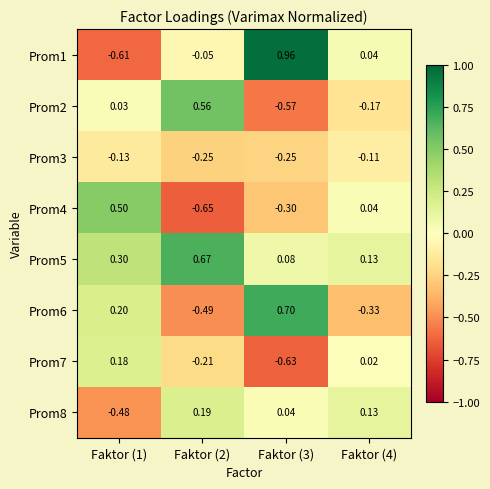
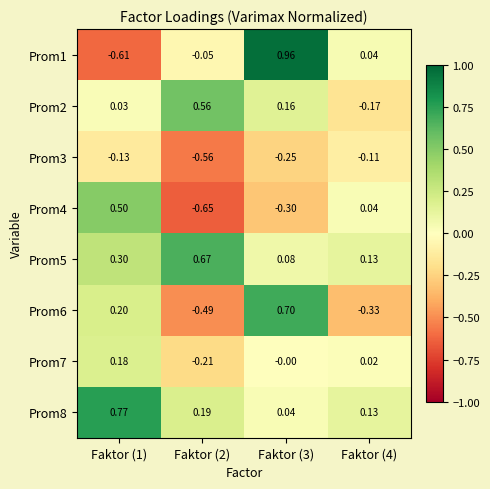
Prom2, Faktor (3): -0.57 -> 0.16
Prom3, Faktor (2): -0.25 -> -0.56
Prom7, Faktor (3): -0.63 -> -0.00
Prom8, Faktor (1): -0.48 -> 0.77
